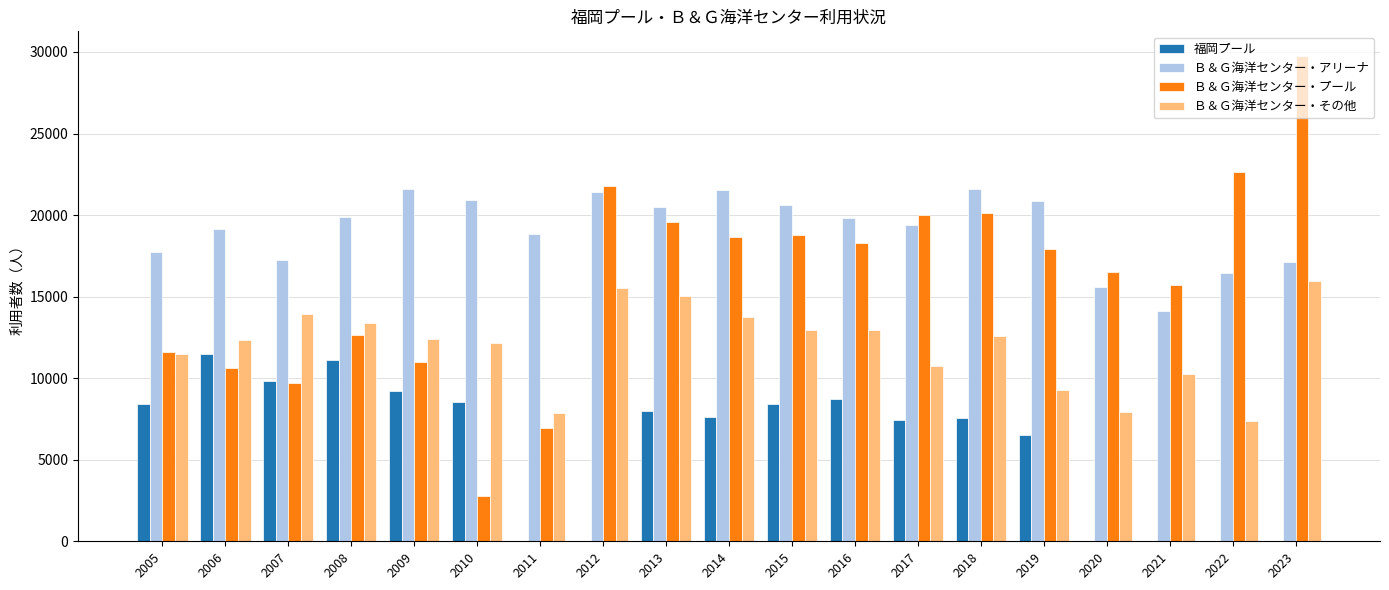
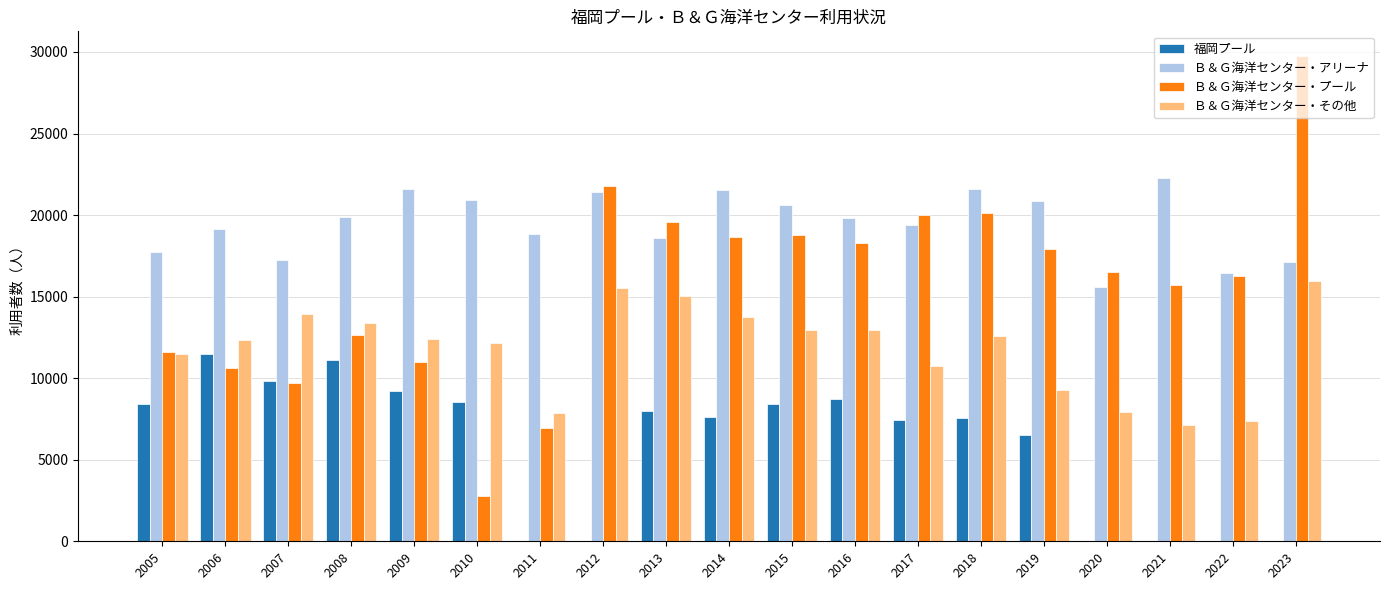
Ｂ＆Ｇ海洋センター・アリーナ, 2013: 20500 -> 18600
Ｂ＆Ｇ海洋センター・アリーナ, 2021: 14100 -> 22300
Ｂ＆Ｇ海洋センター・その他, 2021: 10300 -> 7100
Ｂ＆Ｇ海洋センター・プール, 2022: 22600 -> 16300
